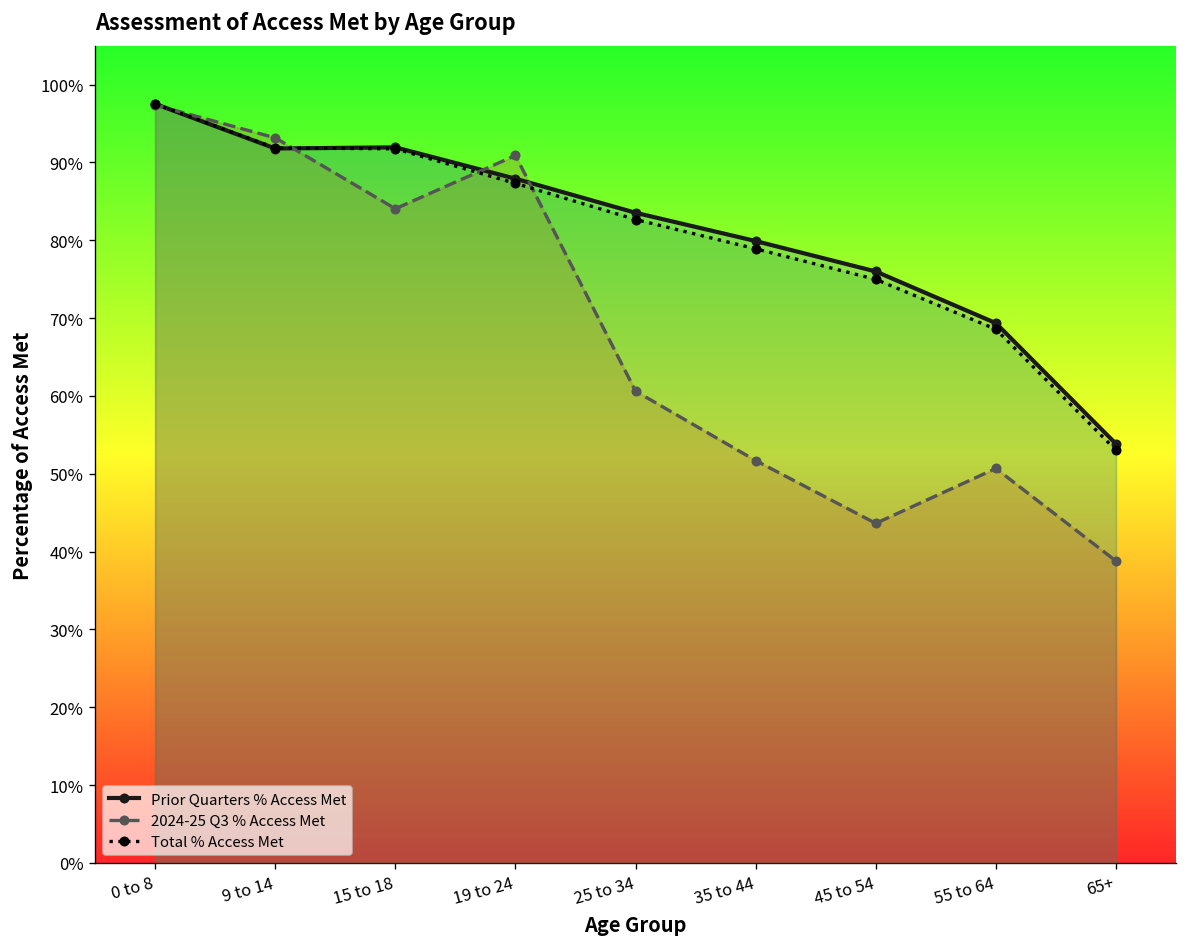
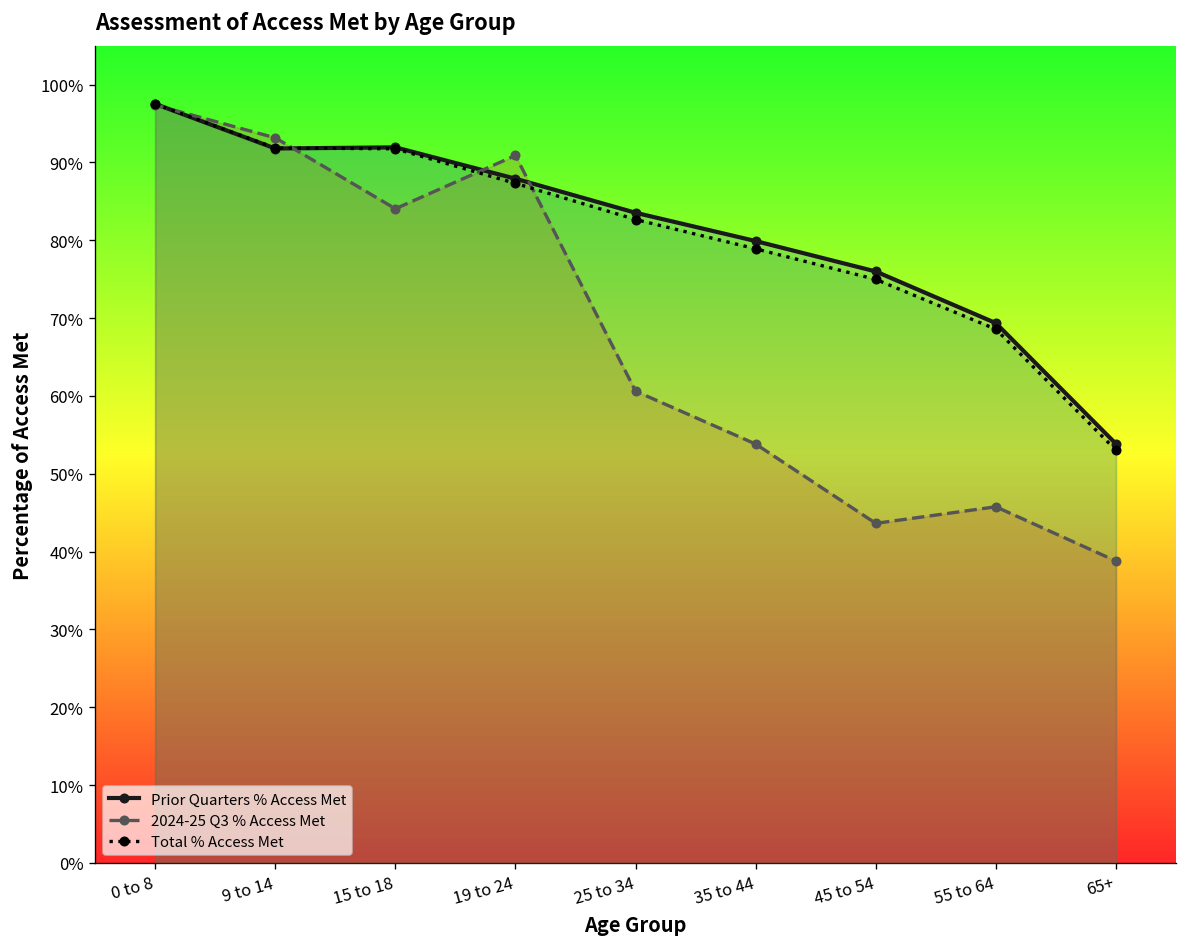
2024-25 Q3 % Access Met, 35 to 44: 52% -> 54%
2024-25 Q3 % Access Met, 55 to 64: 51% -> 46%
